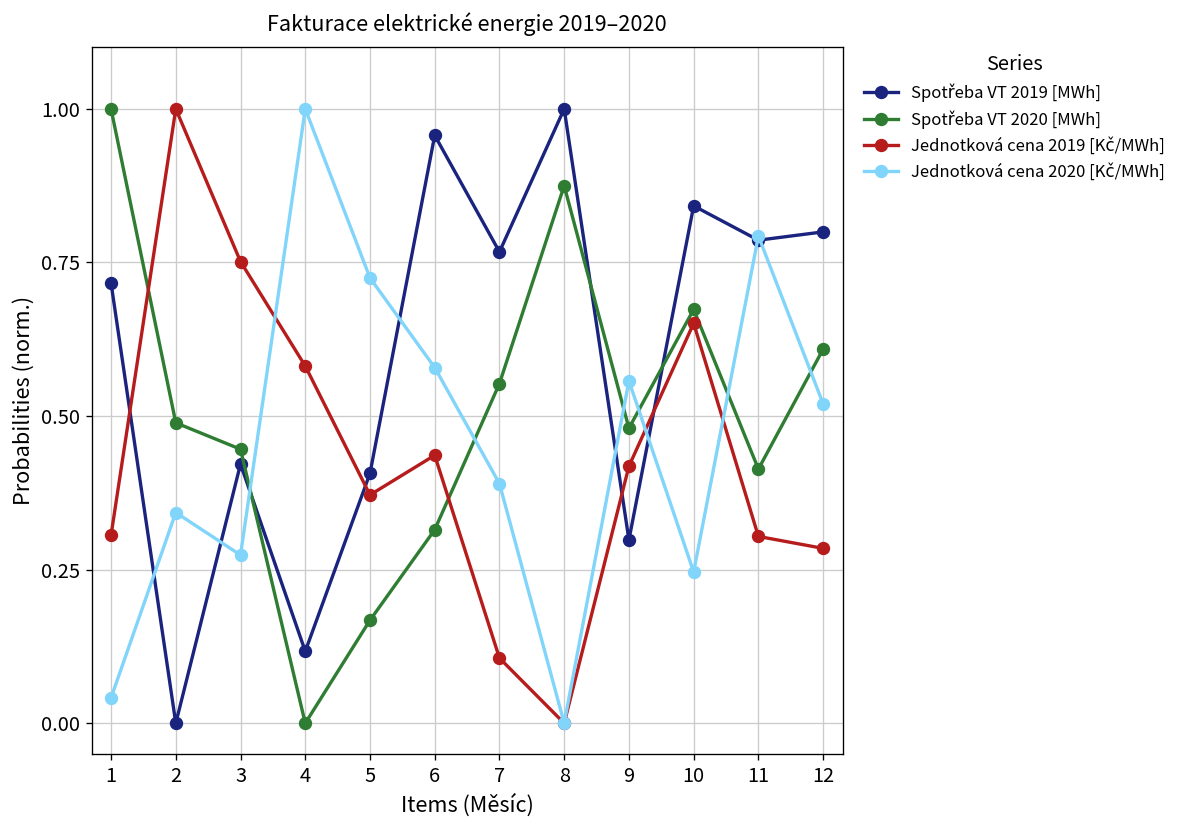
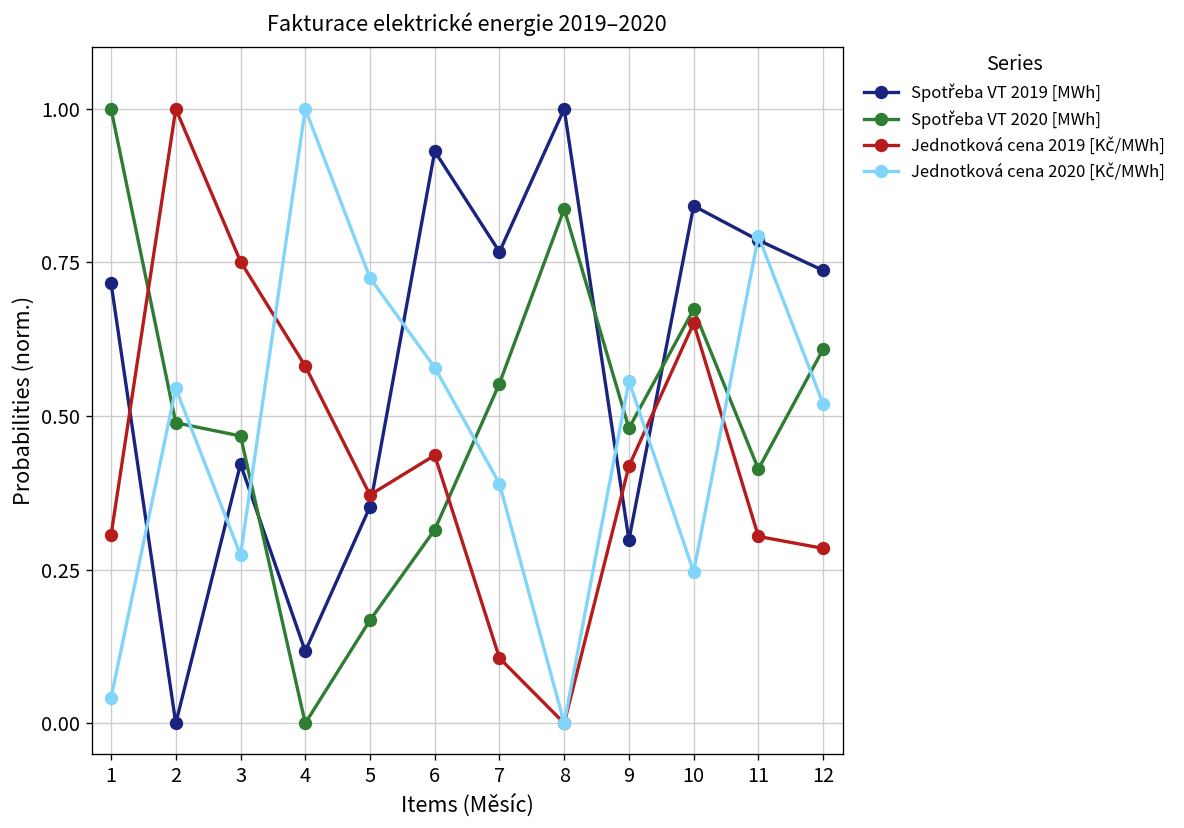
Jednotková cena 2020 [Kč/MWh], 2: 0.34 -> 0.55
Spotřeba VT 2020 [MWh], 3: 0.45 -> 0.47
Spotřeba VT 2019 [MWh], 5: 0.41 -> 0.35
Spotřeba VT 2019 [MWh], 6: 0.96 -> 0.93
Spotřeba VT 2020 [MWh], 8: 0.87 -> 0.84
Spotřeba VT 2019 [MWh], 12: 0.80 -> 0.74
